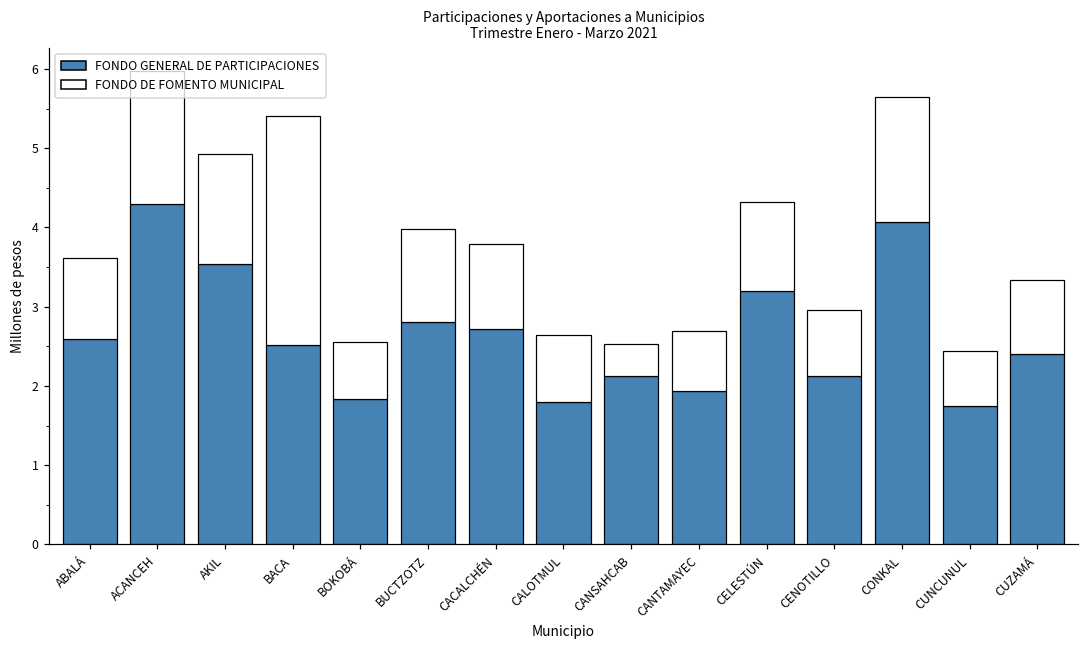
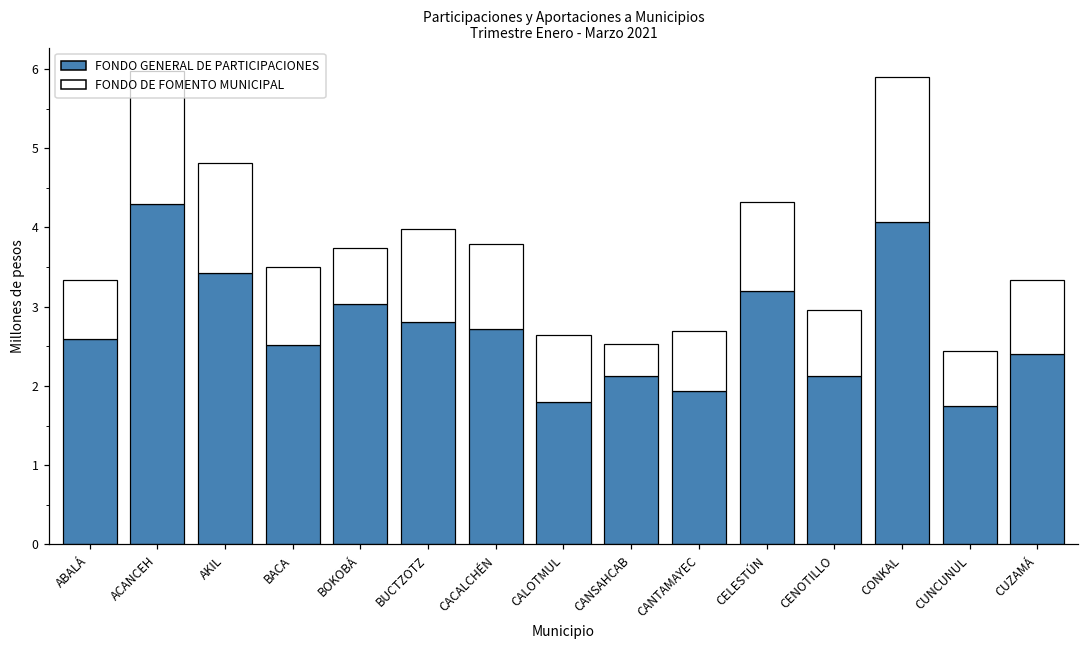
FONDO DE FOMENTO MUNICIPAL, ABALÁ: 1.0 -> 0.7
FONDO GENERAL DE PARTICIPACIONES, AKIL: 3.5 -> 3.4
FONDO DE FOMENTO MUNICIPAL, BACA: 2.9 -> 1.0
FONDO GENERAL DE PARTICIPACIONES, BOKOBÁ: 1.8 -> 3.0
FONDO DE FOMENTO MUNICIPAL, CONKAL: 1.6 -> 1.8
